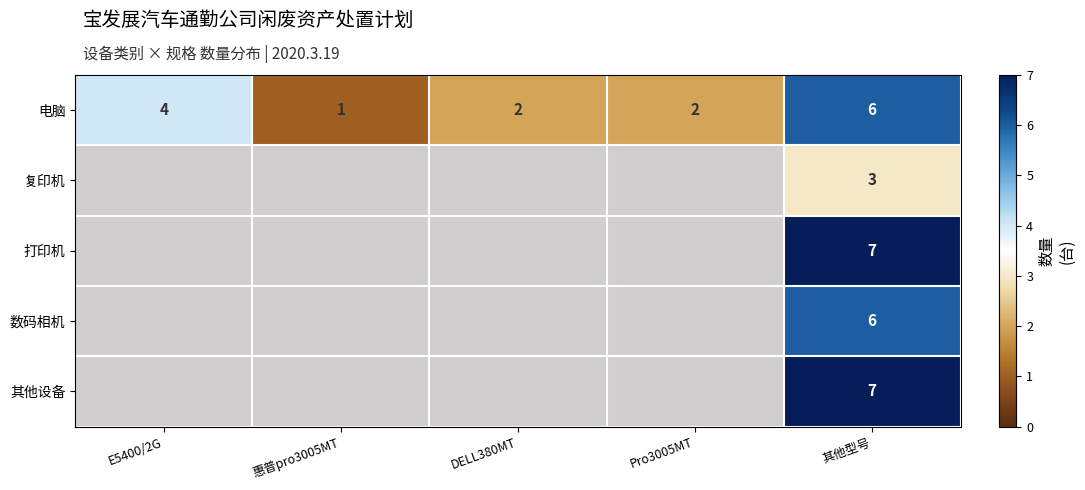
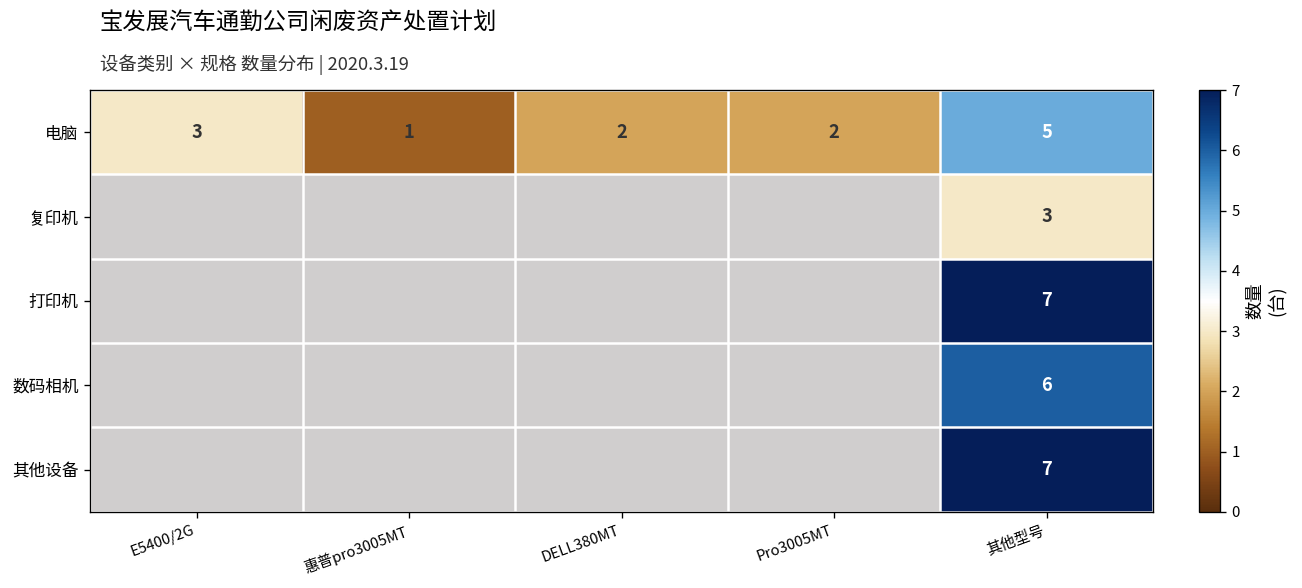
电脑, E5400/2G: 4 -> 3
电脑, 其他型号: 6 -> 5
